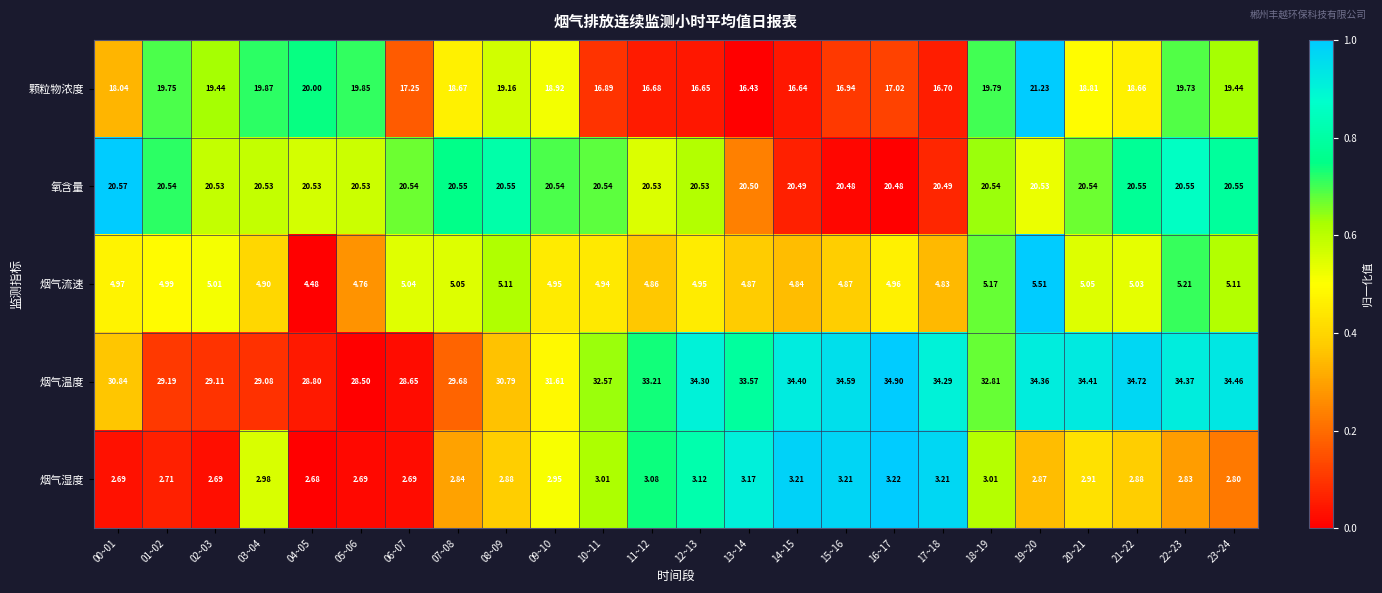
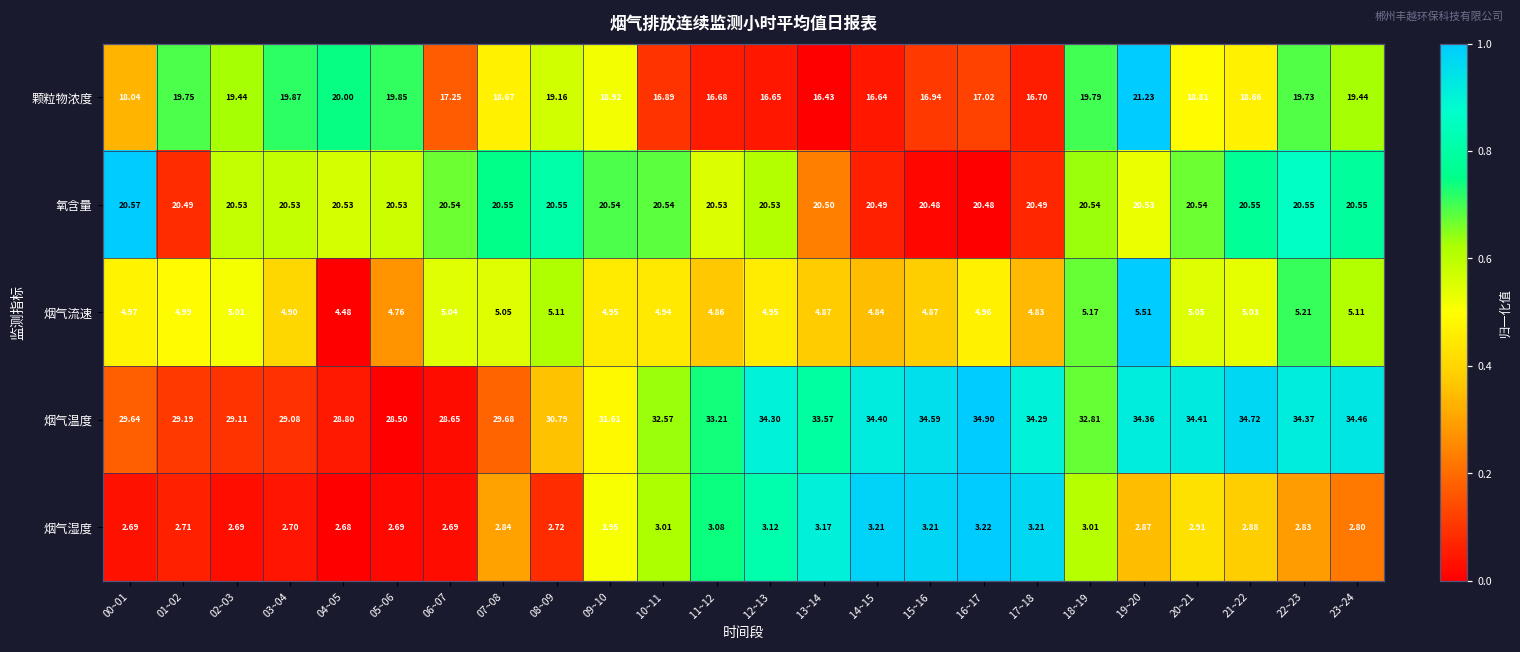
氧含量, 01~02: 20.54 -> 20.49
烟气温度, 00~01: 30.84 -> 29.64
烟气湿度, 03~04: 2.98 -> 2.70
烟气湿度, 08~09: 2.88 -> 2.72
